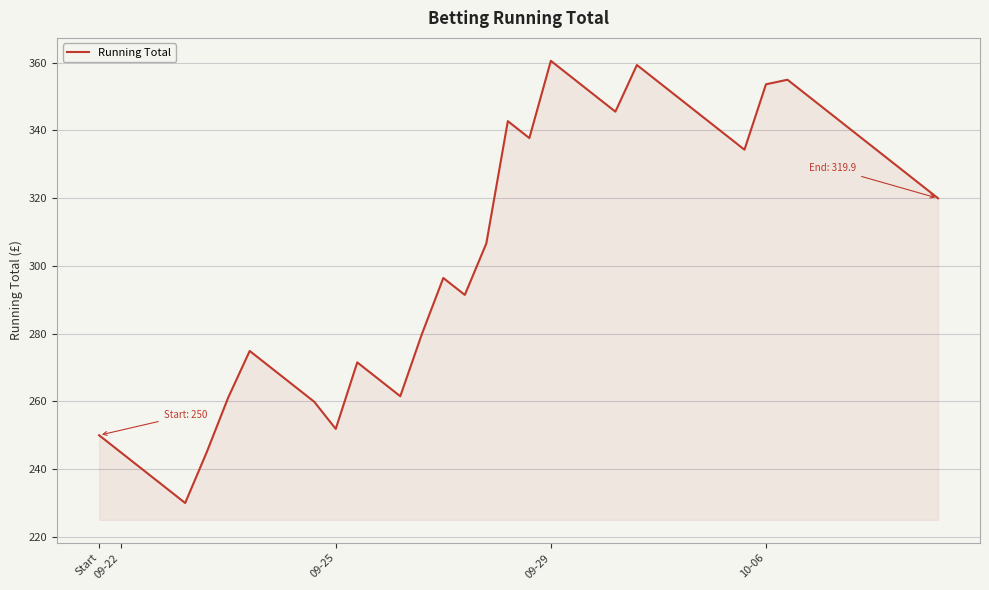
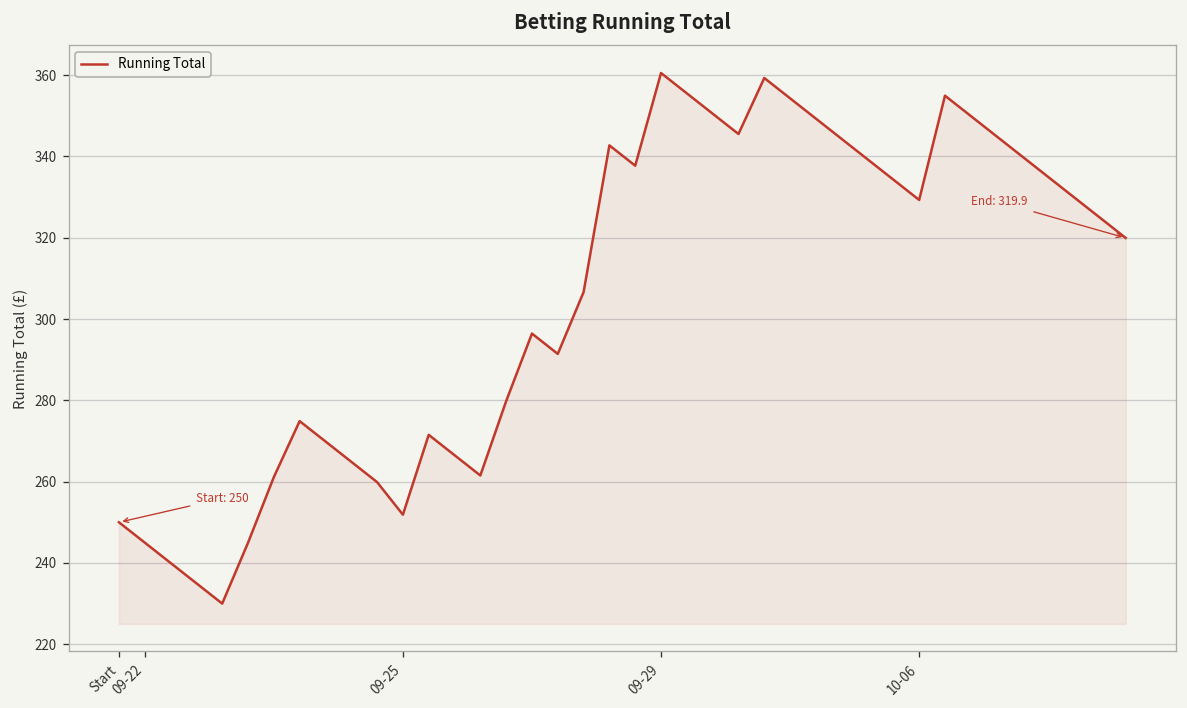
10-06: 354 -> 329
